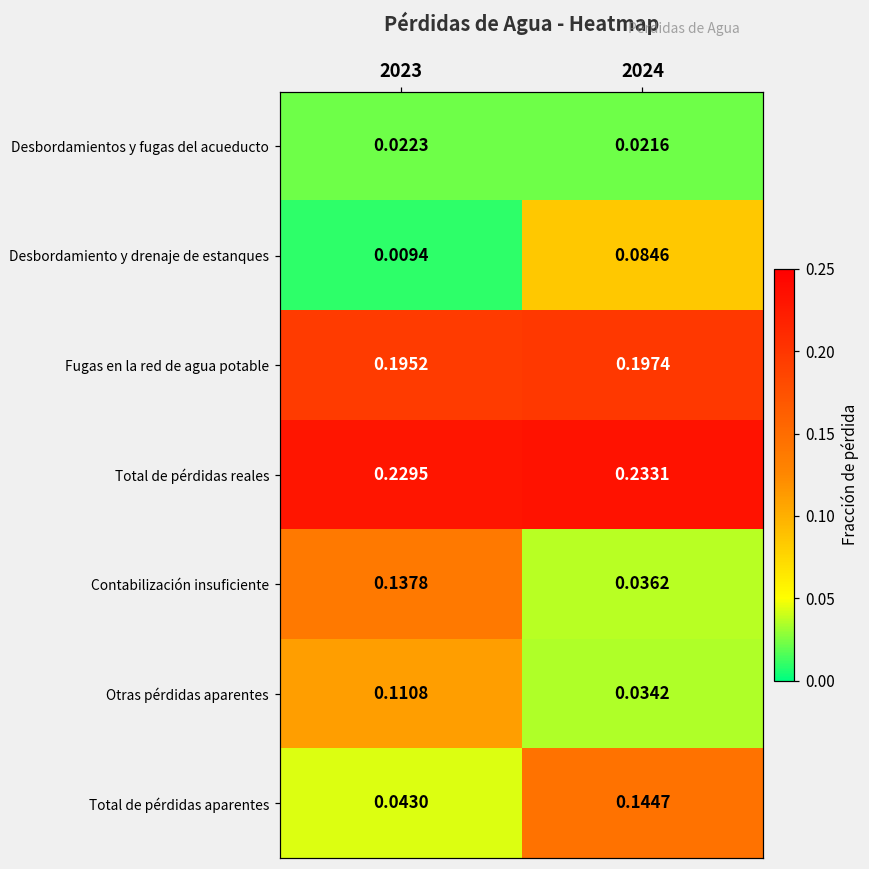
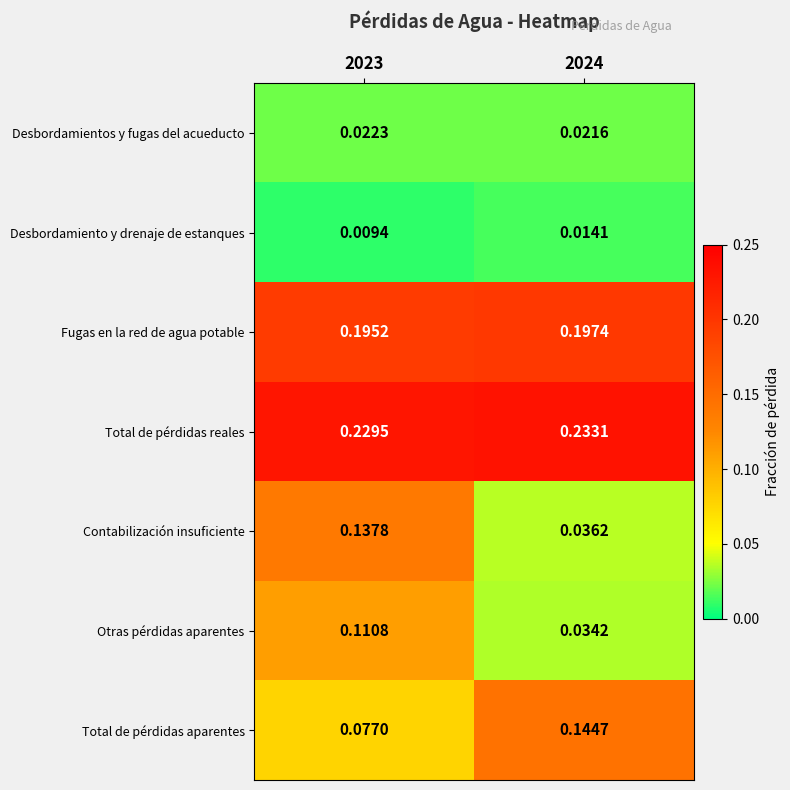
Desbordamiento y drenaje de estanques, 2024: 0.0846 -> 0.0141
Total de pérdidas aparentes, 2023: 0.0430 -> 0.0770
